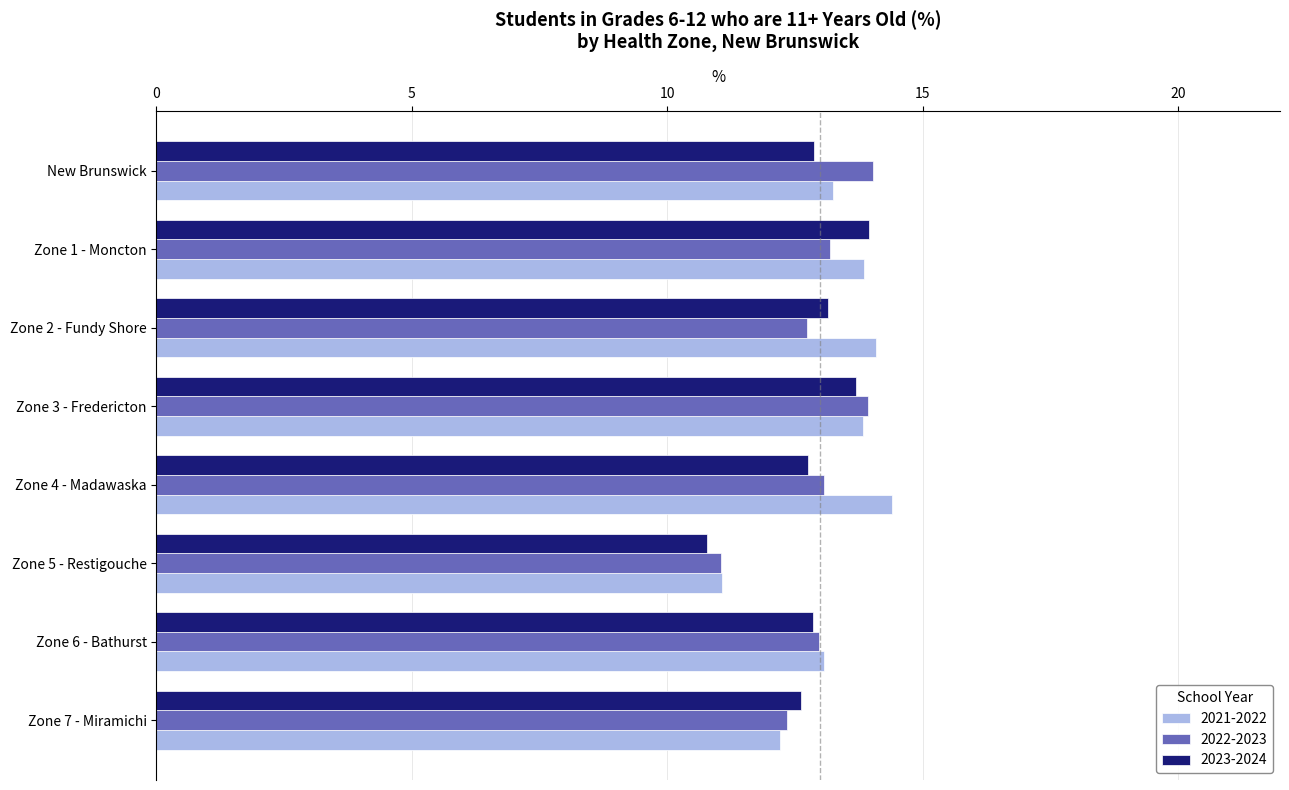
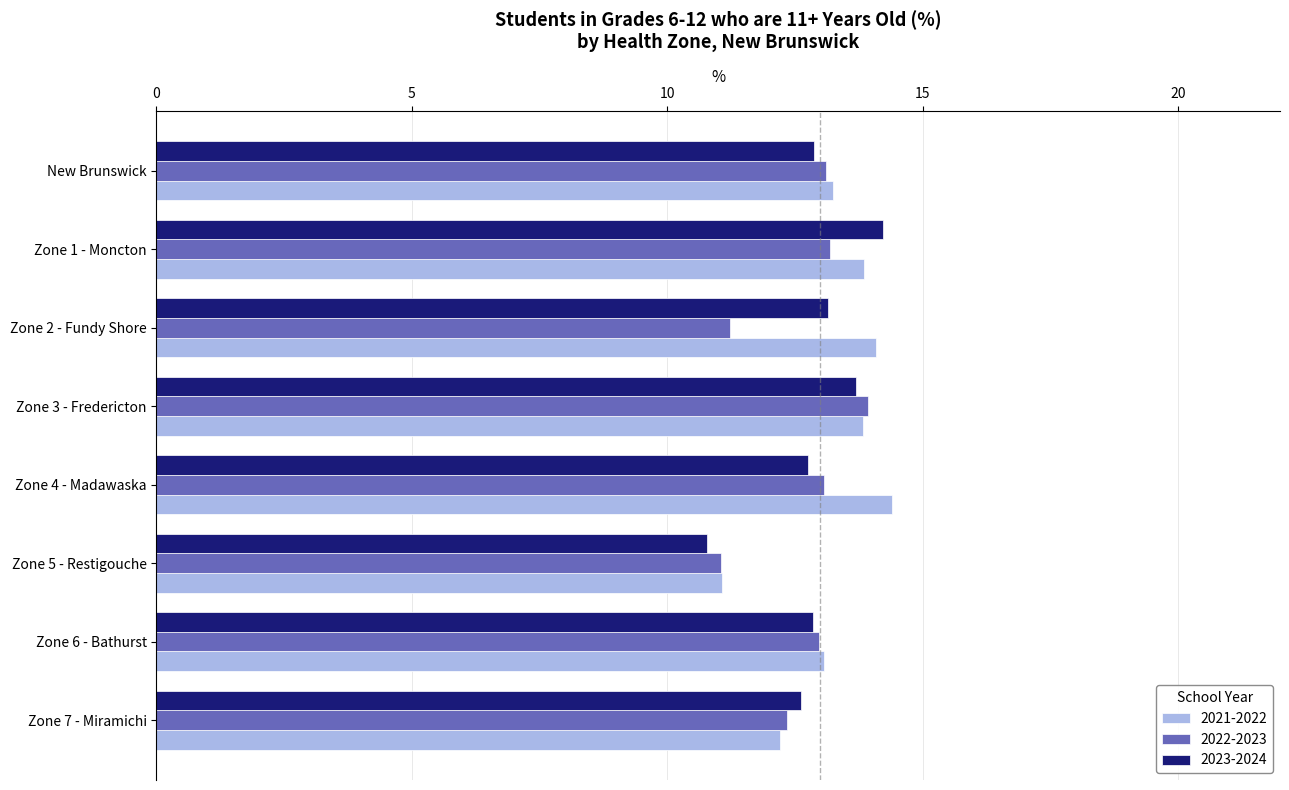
2022-2023, New Brunswick: 14.0 -> 13.1
2023-2024, Zone 1 - Moncton: 13.9 -> 14.2
2022-2023, Zone 2 - Fundy Shore: 12.7 -> 11.2
